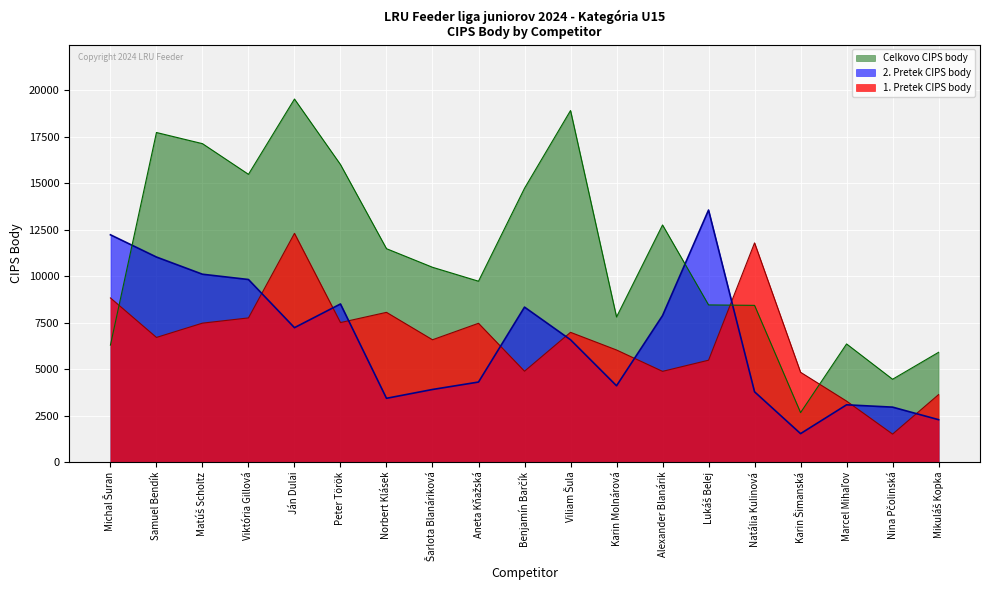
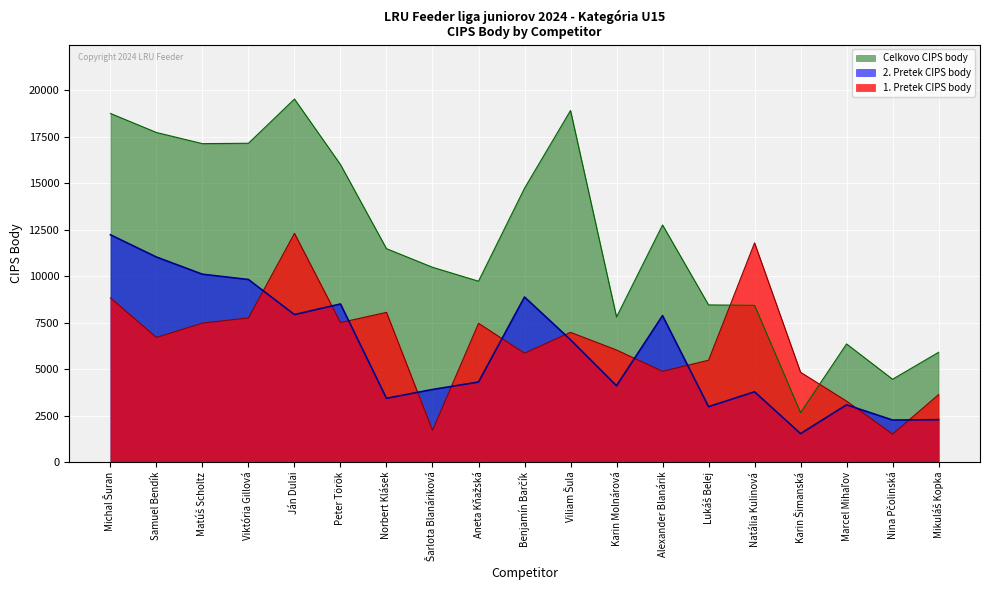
Celkovo CIPS body, Michal Šuran: 6300 -> 18800
Celkovo CIPS body, Viktória Gillová: 15500 -> 17100
2. Pretek CIPS body, Ján Dulai: 7200 -> 7900
1. Pretek CIPS body, Šarlota Blanáriková: 6600 -> 1700
2. Pretek CIPS body, Benjamín Barčík: 8300 -> 8900
1. Pretek CIPS body, Benjamín Barčík: 4900 -> 5900
2. Pretek CIPS body, Lukáš Belej: 13600 -> 3000
2. Pretek CIPS body, Nina Pčolinská: 3000 -> 2300
